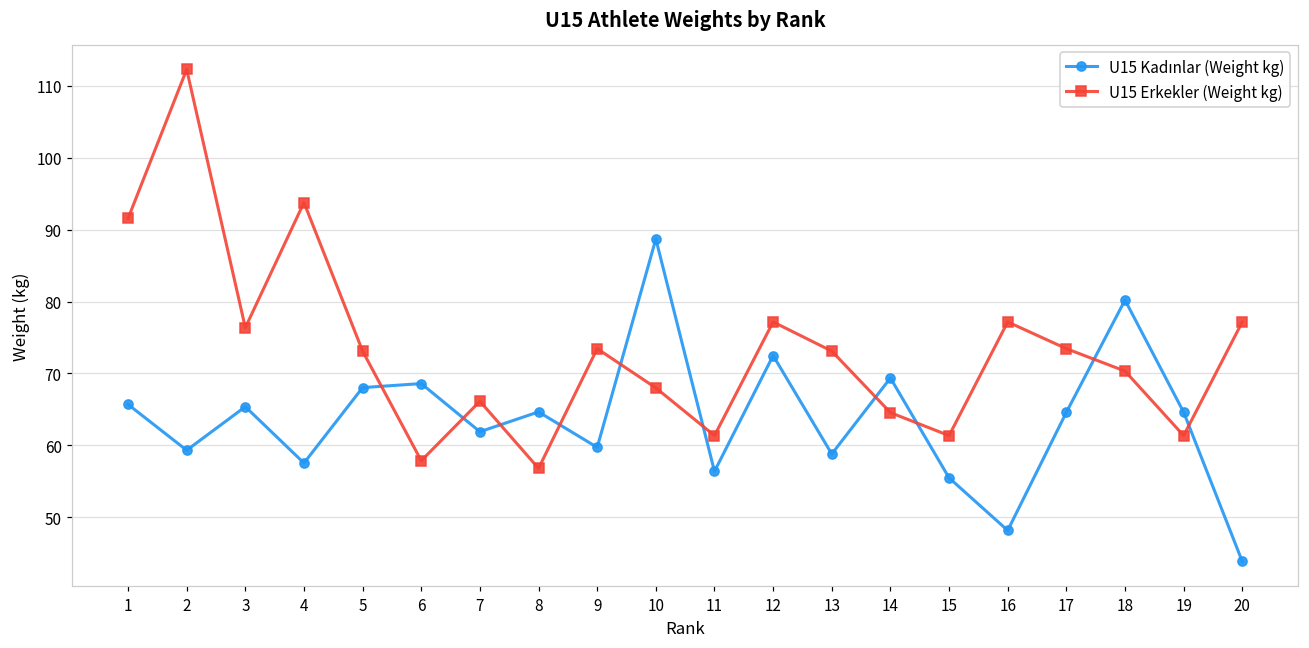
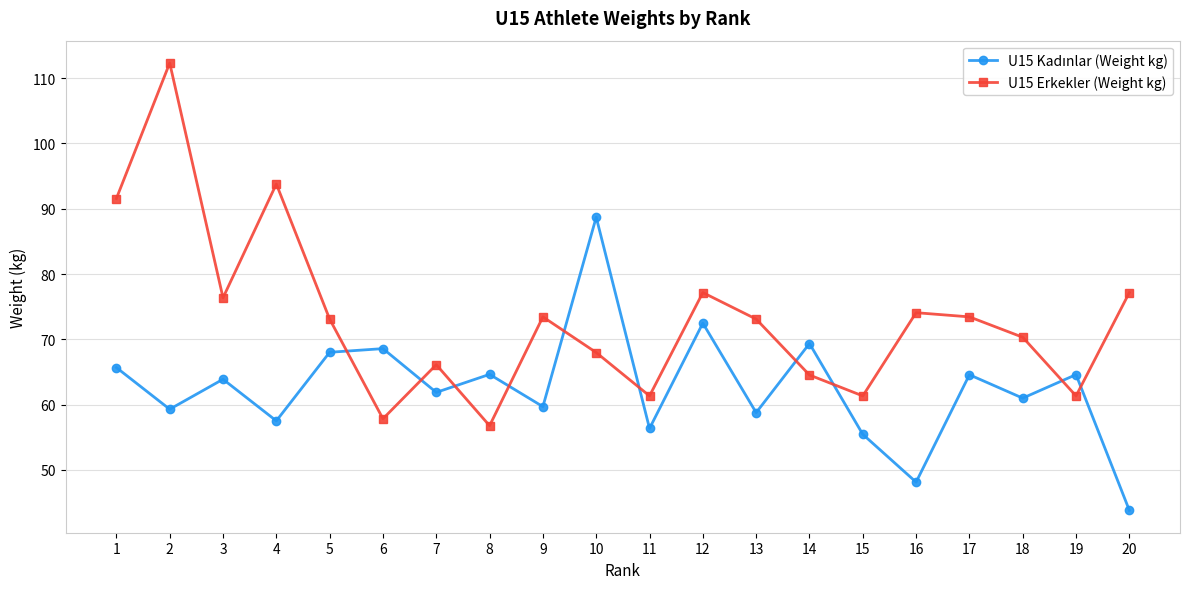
U15 Kadınlar (Weight kg), 3: 65 -> 64
U15 Erkekler (Weight kg), 16: 77 -> 74
U15 Kadınlar (Weight kg), 18: 80 -> 61
